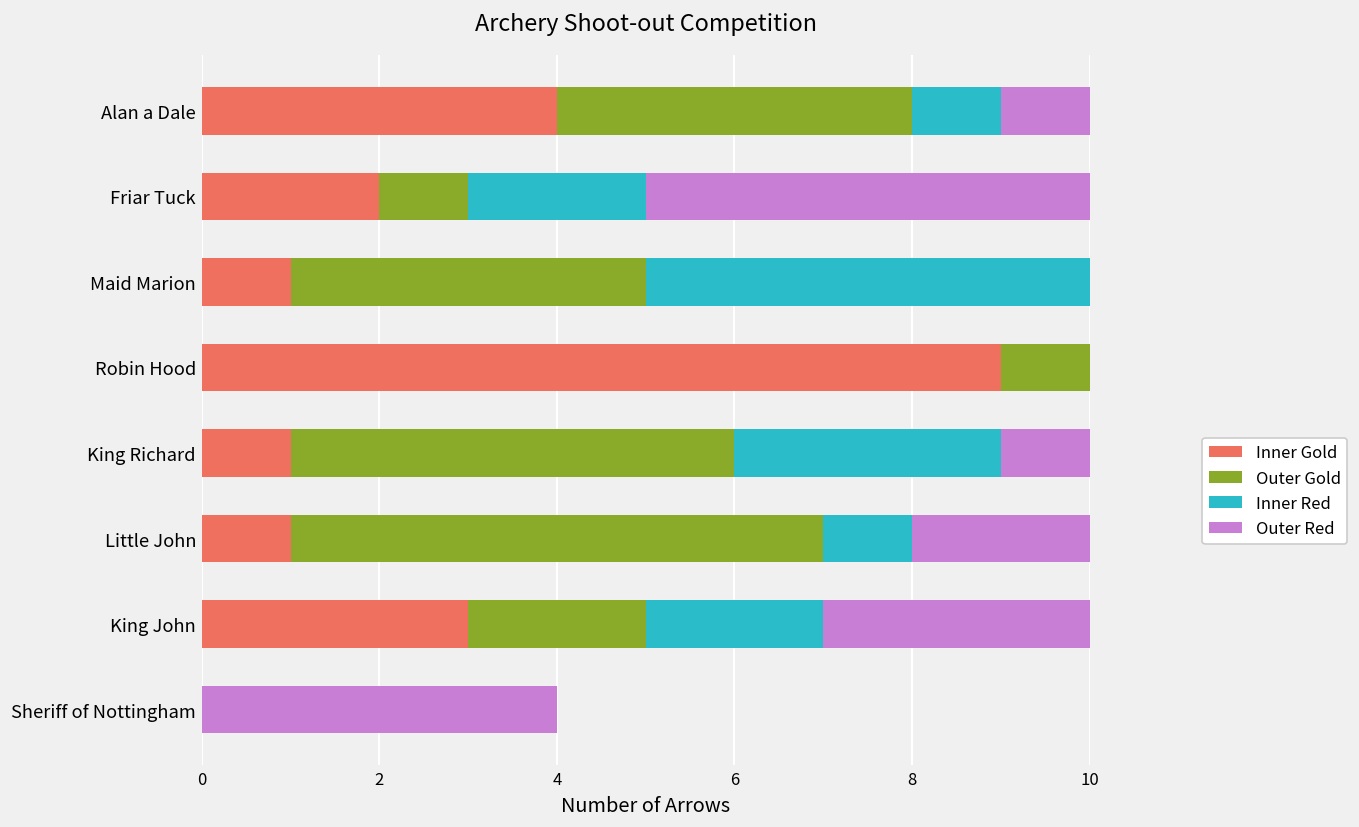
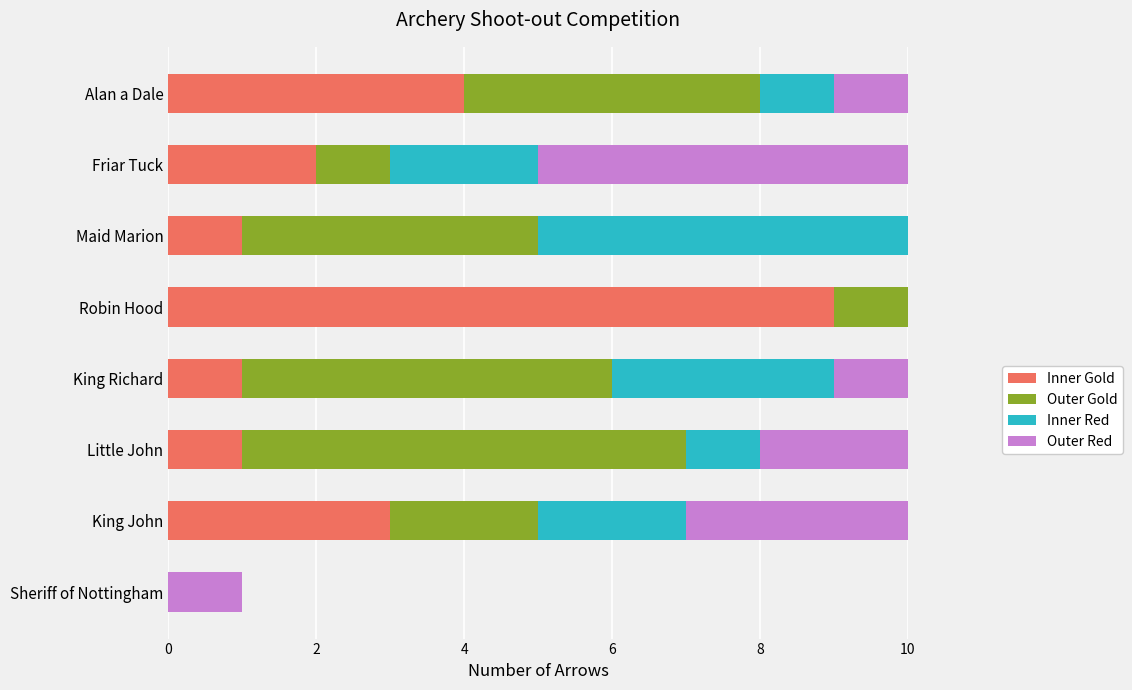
Outer Red, Sheriff of Nottingham: 4 -> 1
